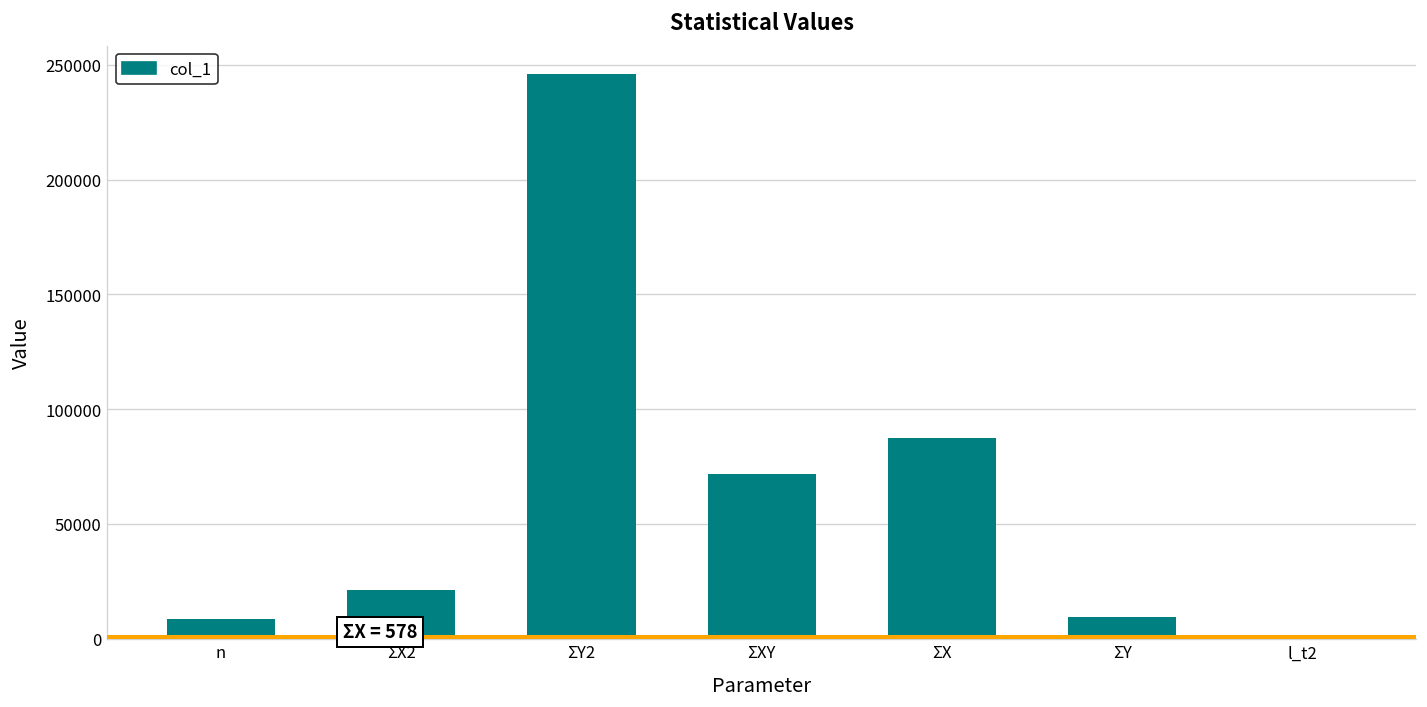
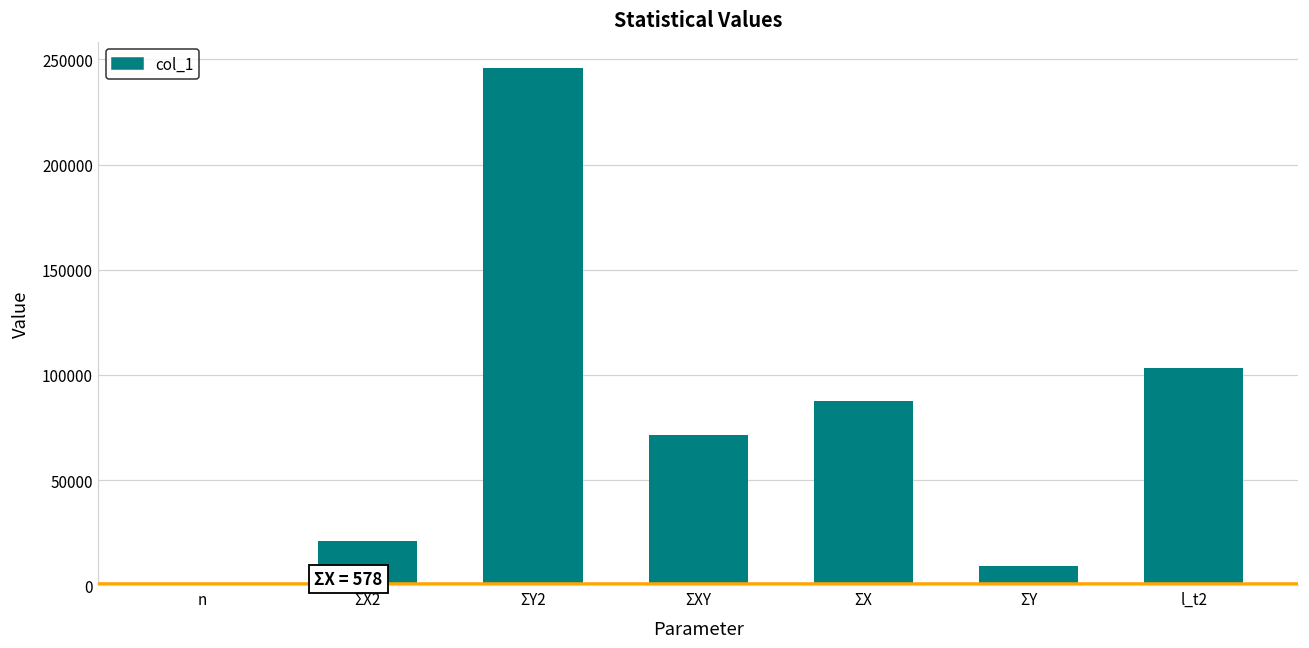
n: 9000 -> 0
l_t2: 1000 -> 103000
